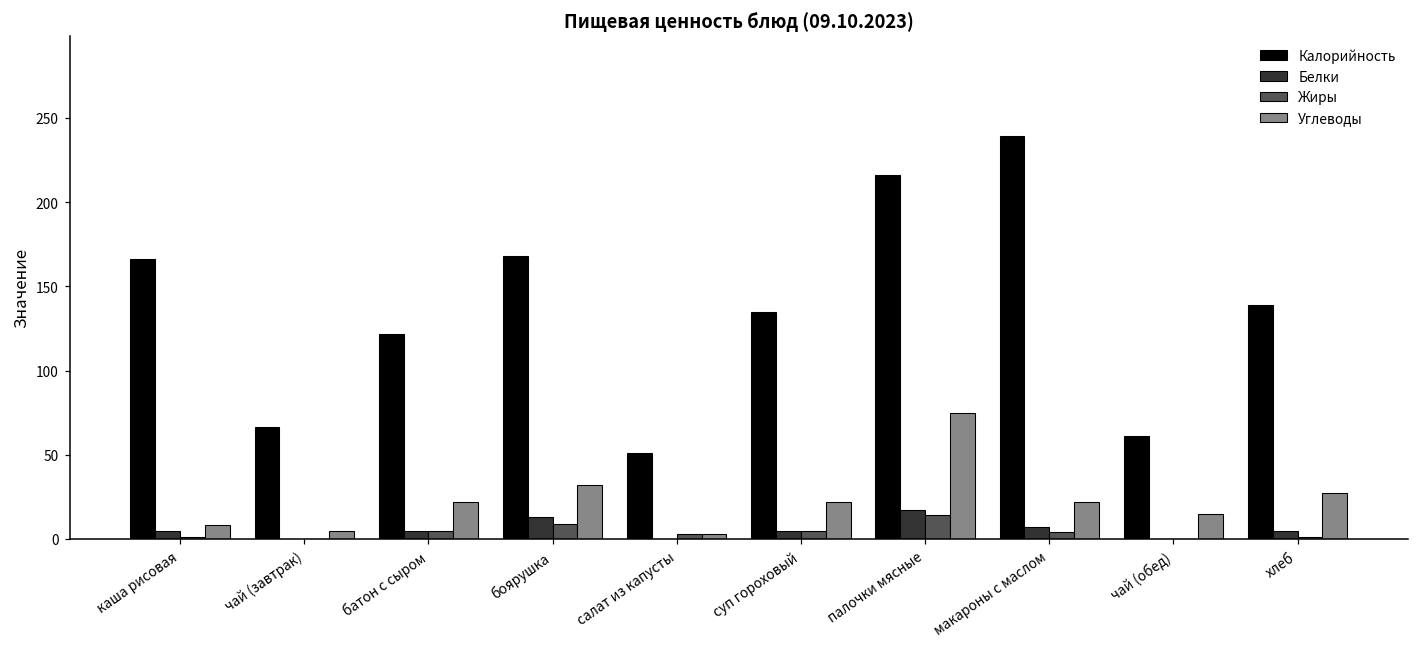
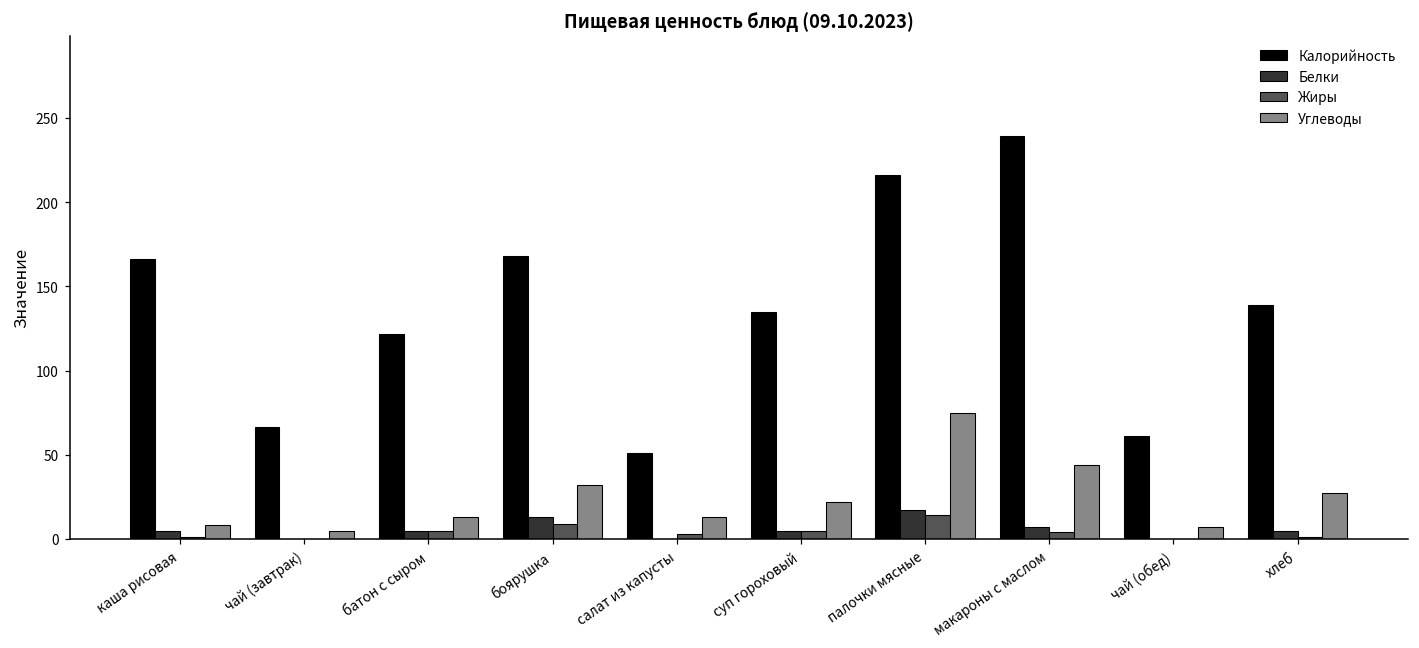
Углеводы, батон с сыром: 22 -> 13
Углеводы, салат из капусты: 3 -> 13
Углеводы, макароны с маслом: 22 -> 44
Углеводы, чай (обед): 15 -> 7
